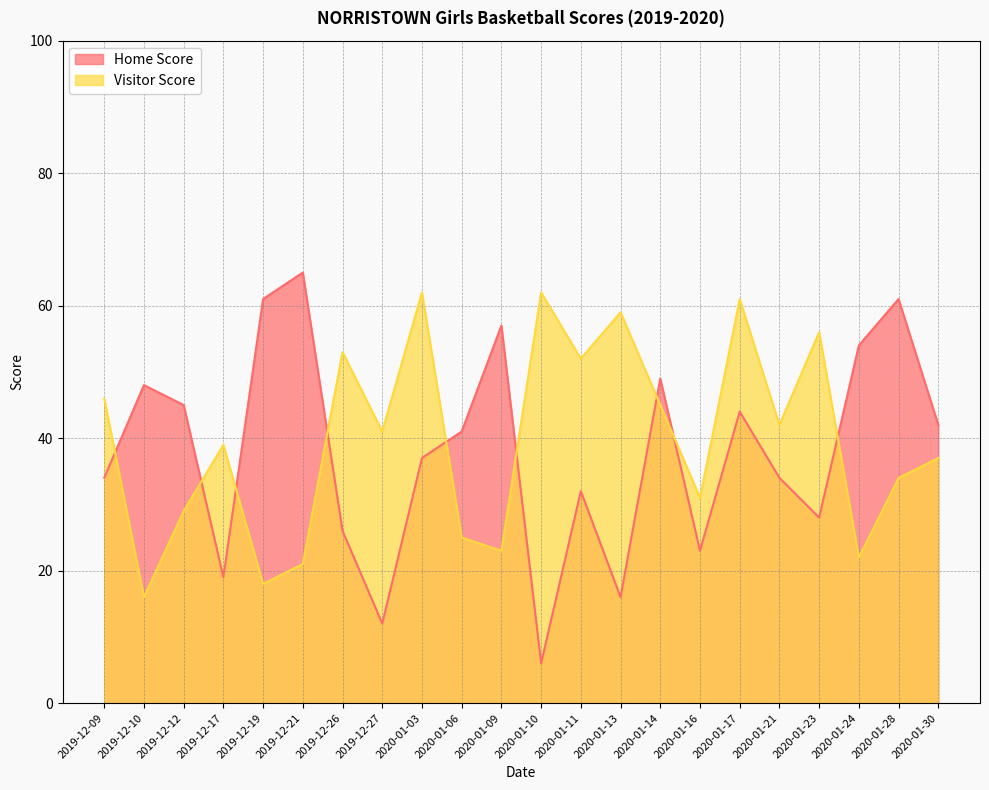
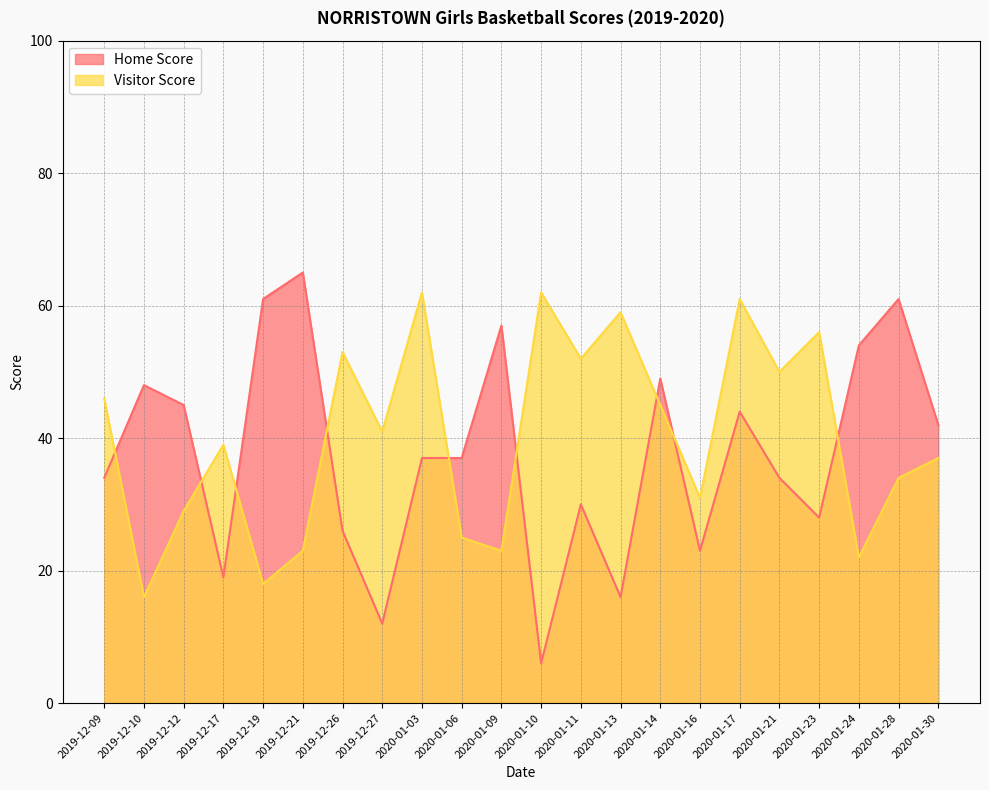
Visitor Score, 2019-12-21: 21 -> 23
Home Score, 2020-01-06: 41 -> 37
Home Score, 2020-01-11: 32 -> 30
Visitor Score, 2020-01-21: 42 -> 50
